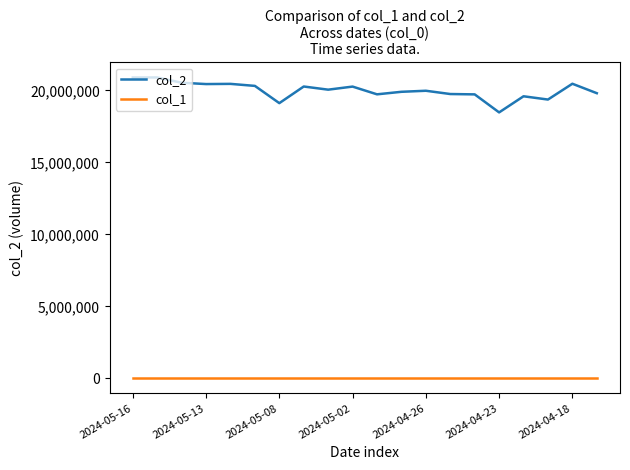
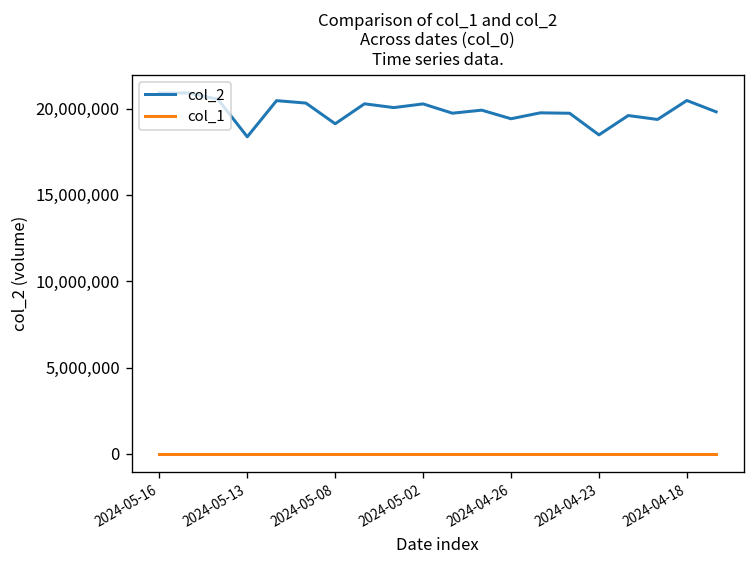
col_2, 2024-05-13: 20,400,000 -> 18,400,000
col_2, 2024-04-26: 20,000,000 -> 19,400,000
